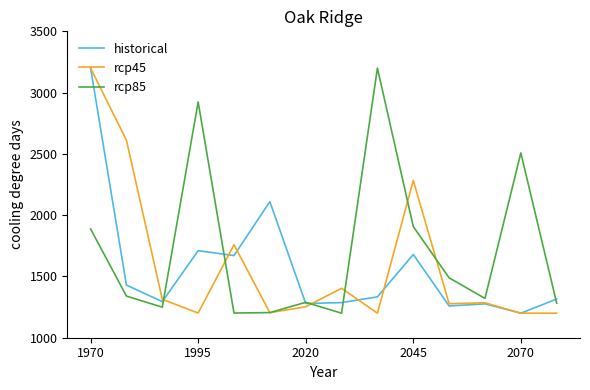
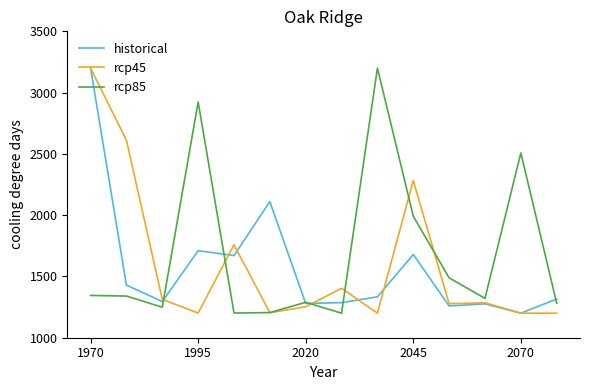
rcp85, 1970: 1890 -> 1350
rcp85, 2045: 1910 -> 1990
